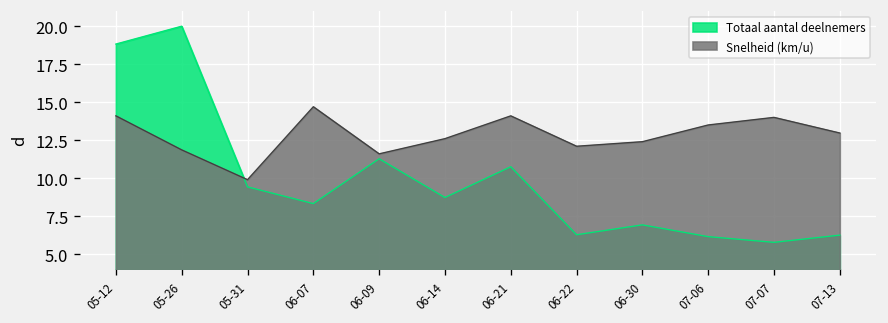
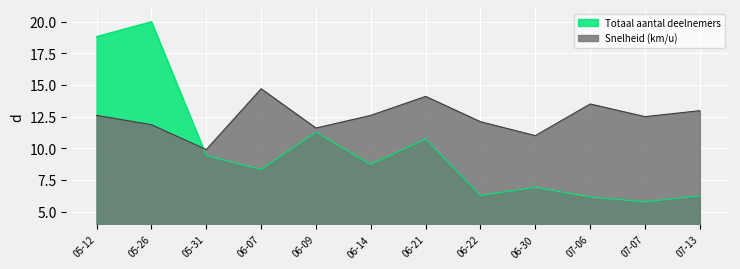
Snelheid (km/u), 05-12: 14.1 -> 12.6
Snelheid (km/u), 06-30: 12.4 -> 11.0
Snelheid (km/u), 07-07: 14.0 -> 12.5
